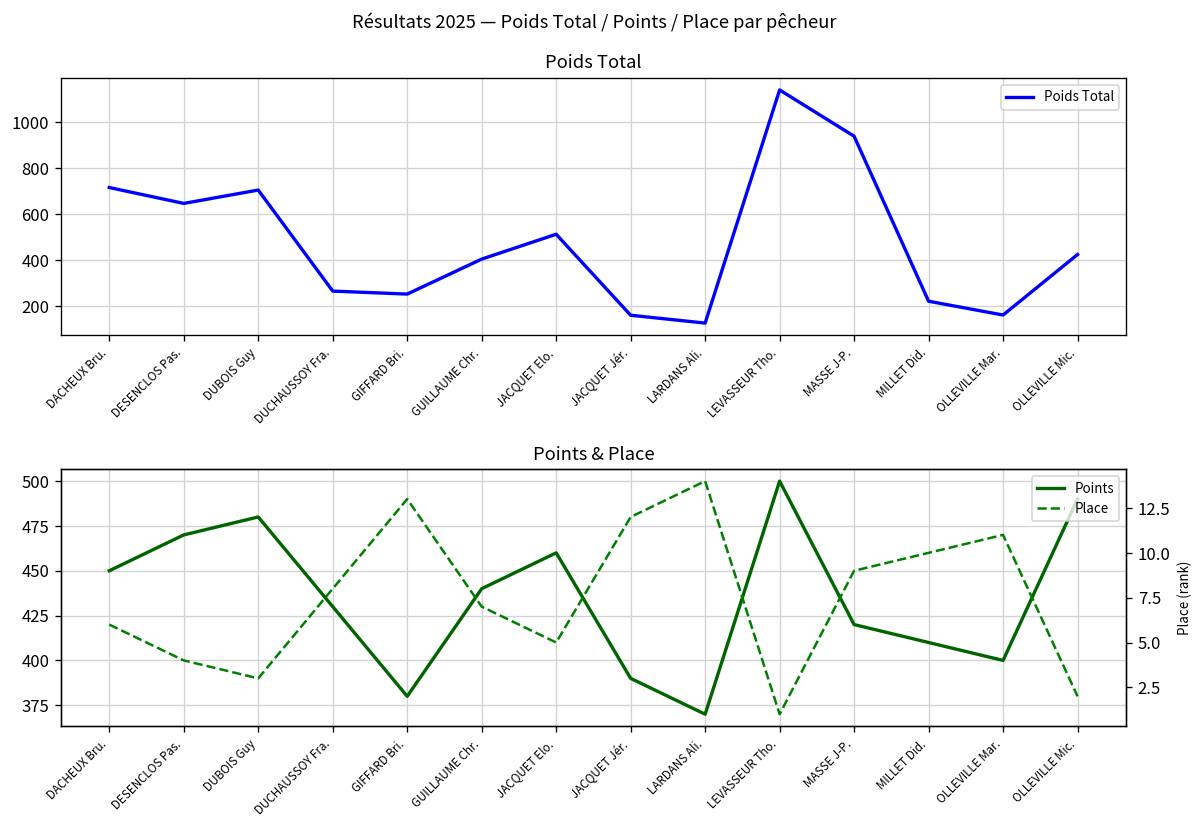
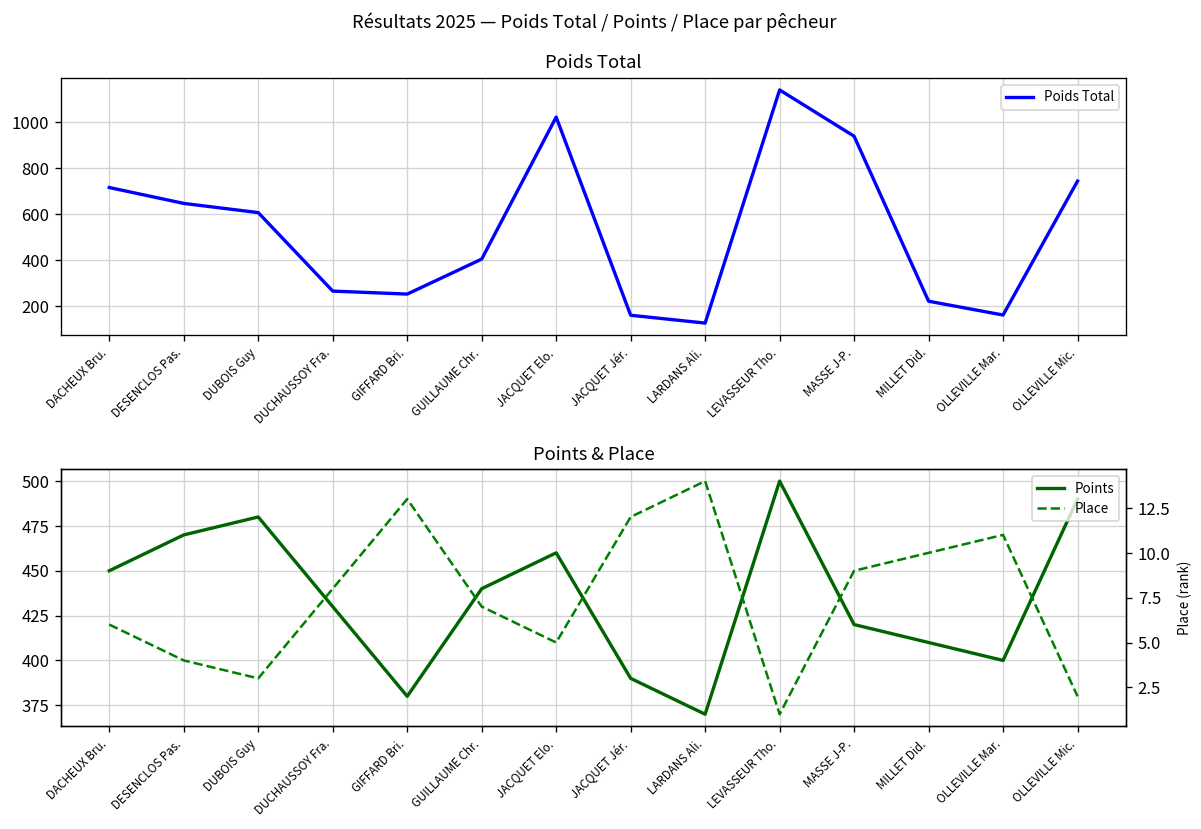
Poids Total, DUBOIS Guy: 700 -> 610
Poids Total, JACQUET Elo.: 510 -> 1020
Poids Total, OLLEVILLE Mic.: 420 -> 740
